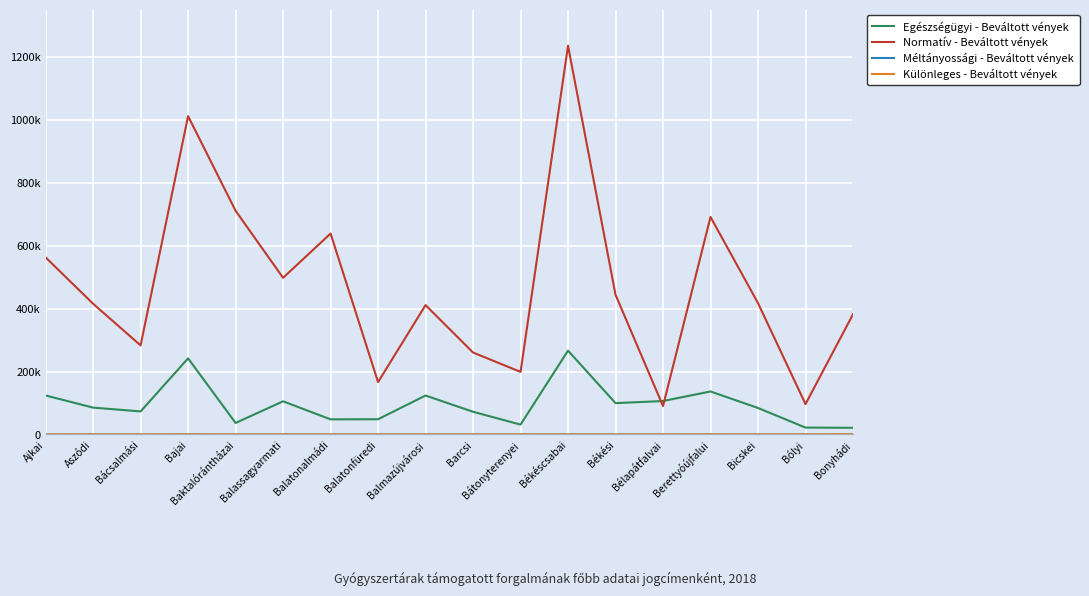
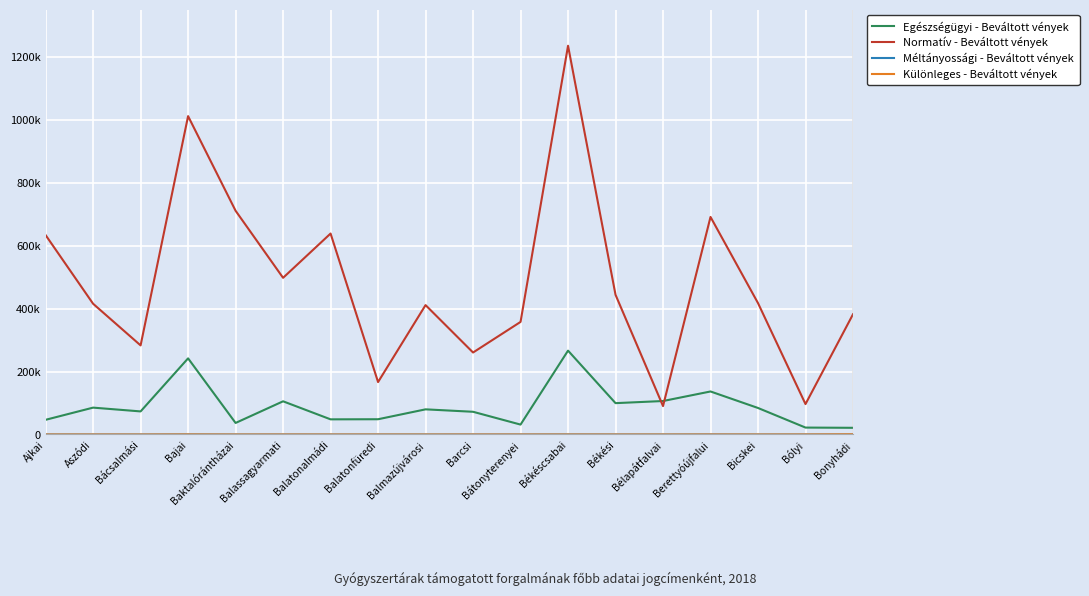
Egészségügyi - Beváltott vények, Ajkai: 120000 -> 50000
Normatív - Beváltott vények, Ajkai: 560000 -> 630000
Egészségügyi - Beváltott vények, Balmazújvárosi: 120000 -> 80000
Normatív - Beváltott vények, Bátonyterenyei: 200000 -> 360000
